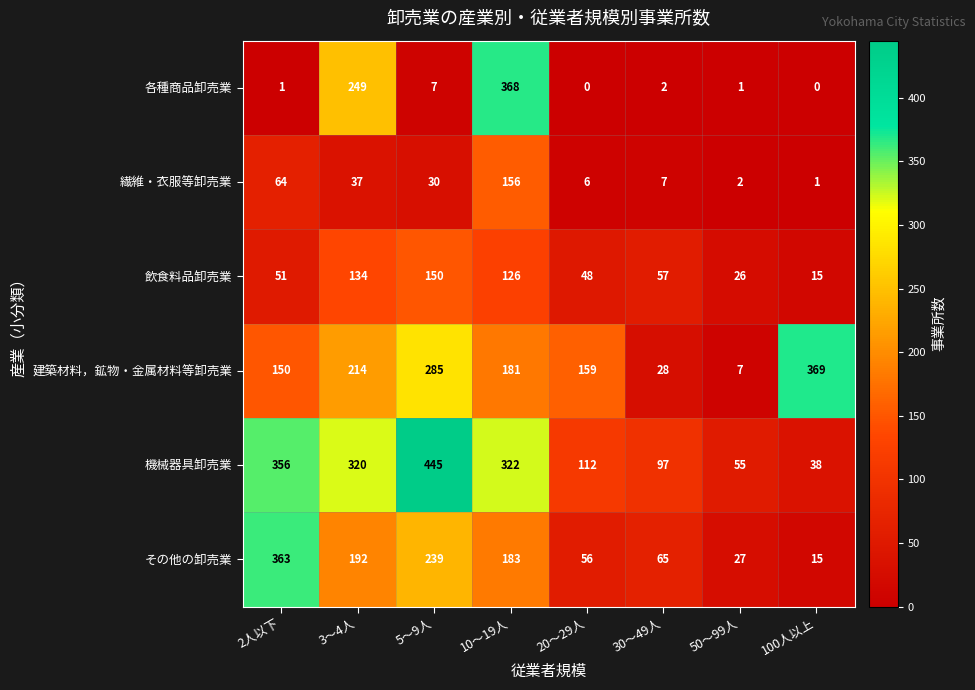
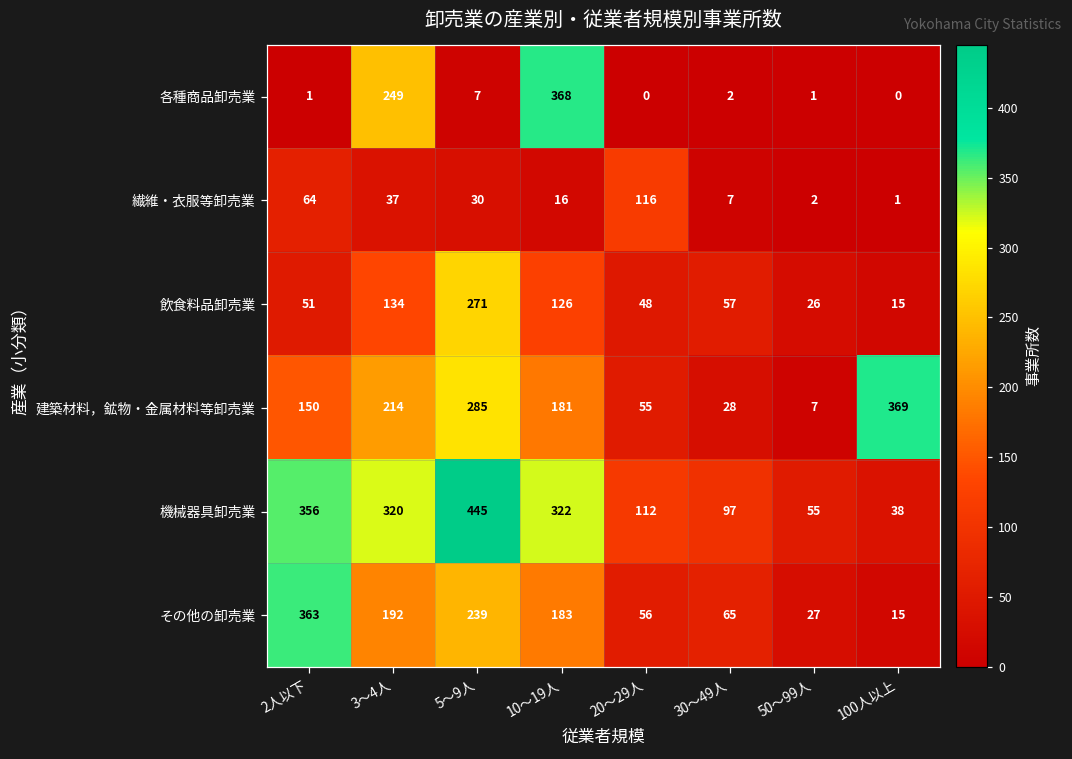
繊維・衣服等卸売業, 10～19人: 156 -> 16
繊維・衣服等卸売業, 20～29人: 6 -> 116
飲食料品卸売業, 5～9人: 150 -> 271
建築材料，鉱物・金属材料等卸売業, 20～29人: 159 -> 55
